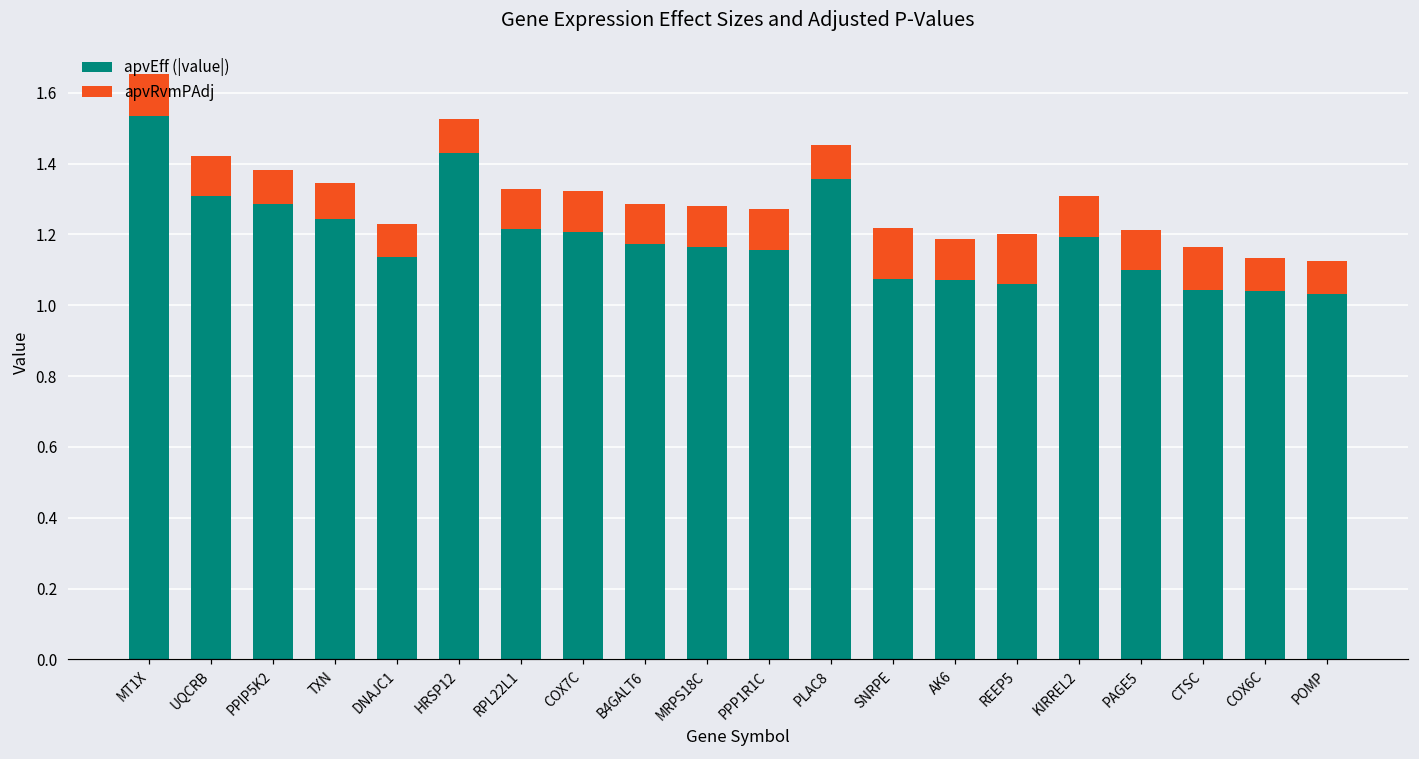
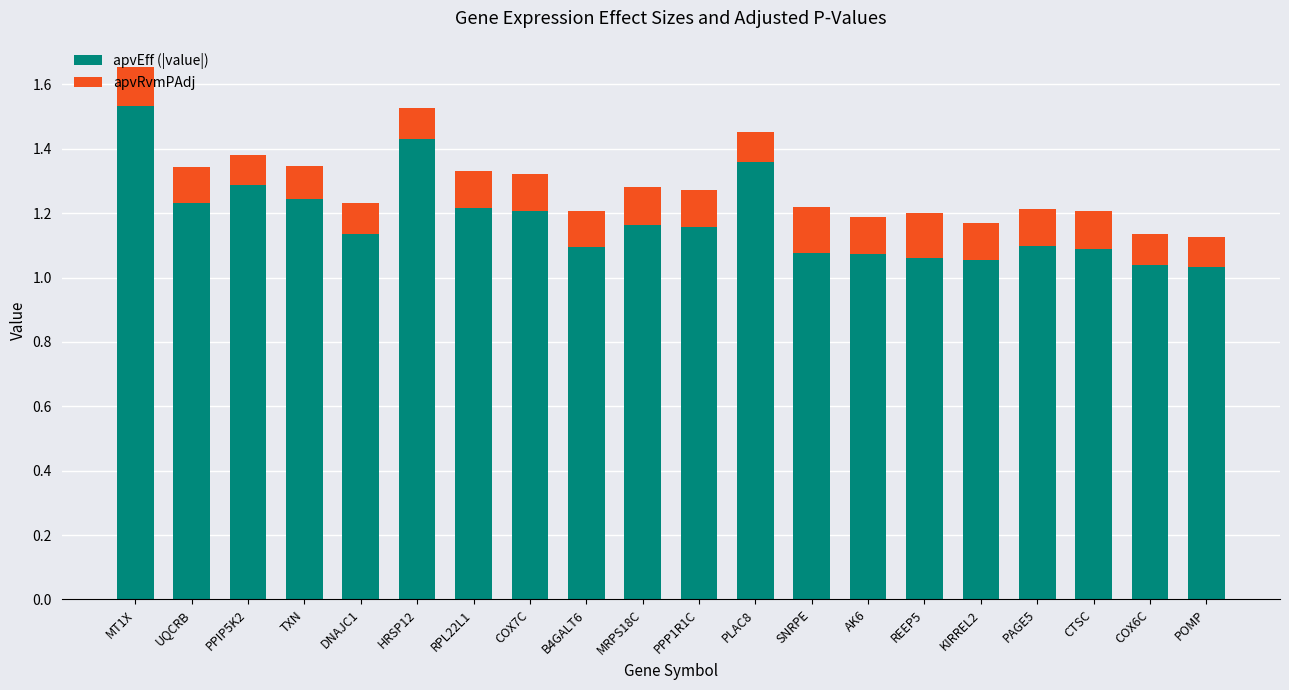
apvEff (|value|), UQCRB: 1.31 -> 1.23
apvEff (|value|), B4GALT6: 1.17 -> 1.09
apvEff (|value|), KIRREL2: 1.19 -> 1.05
apvEff (|value|), CTSC: 1.04 -> 1.09
